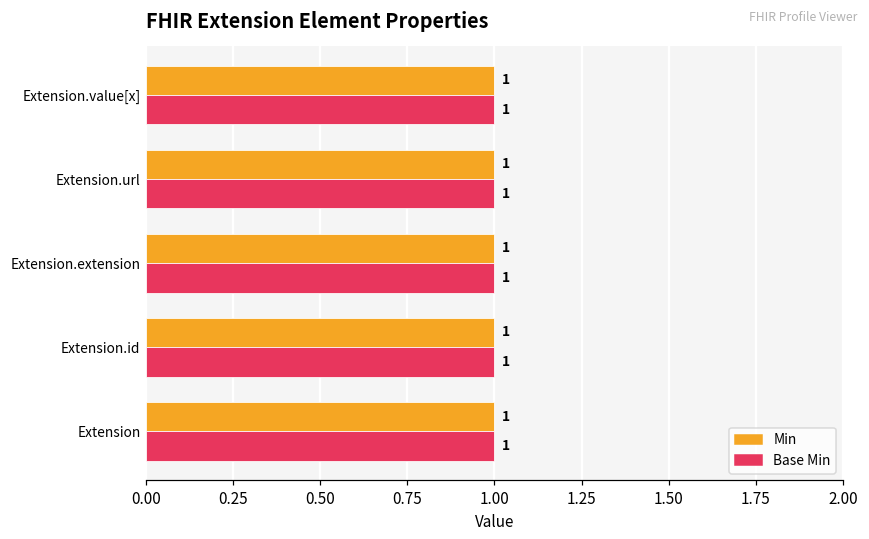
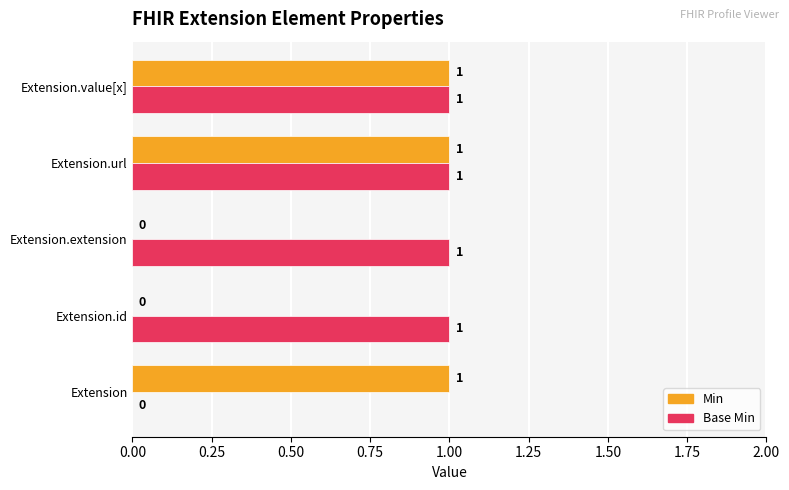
Min, Extension.extension: 1 -> 0
Min, Extension.id: 1 -> 0
Base Min, Extension: 1 -> 0
